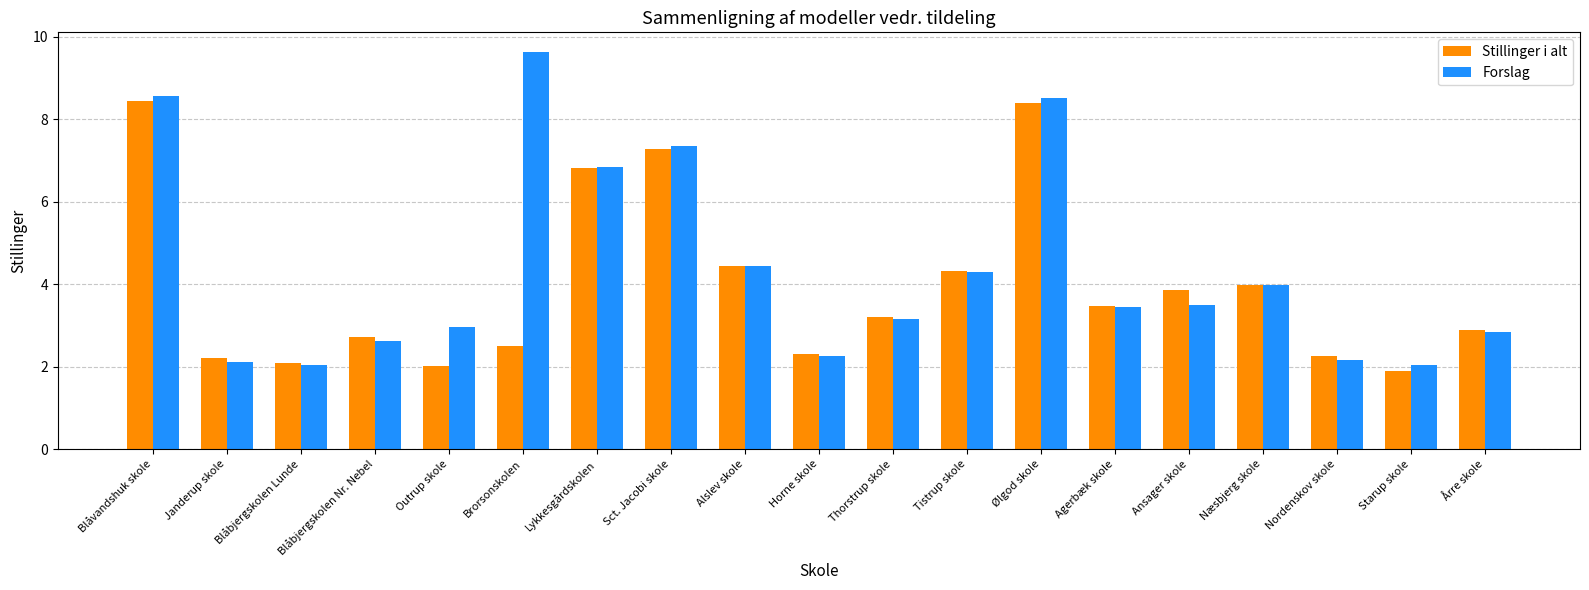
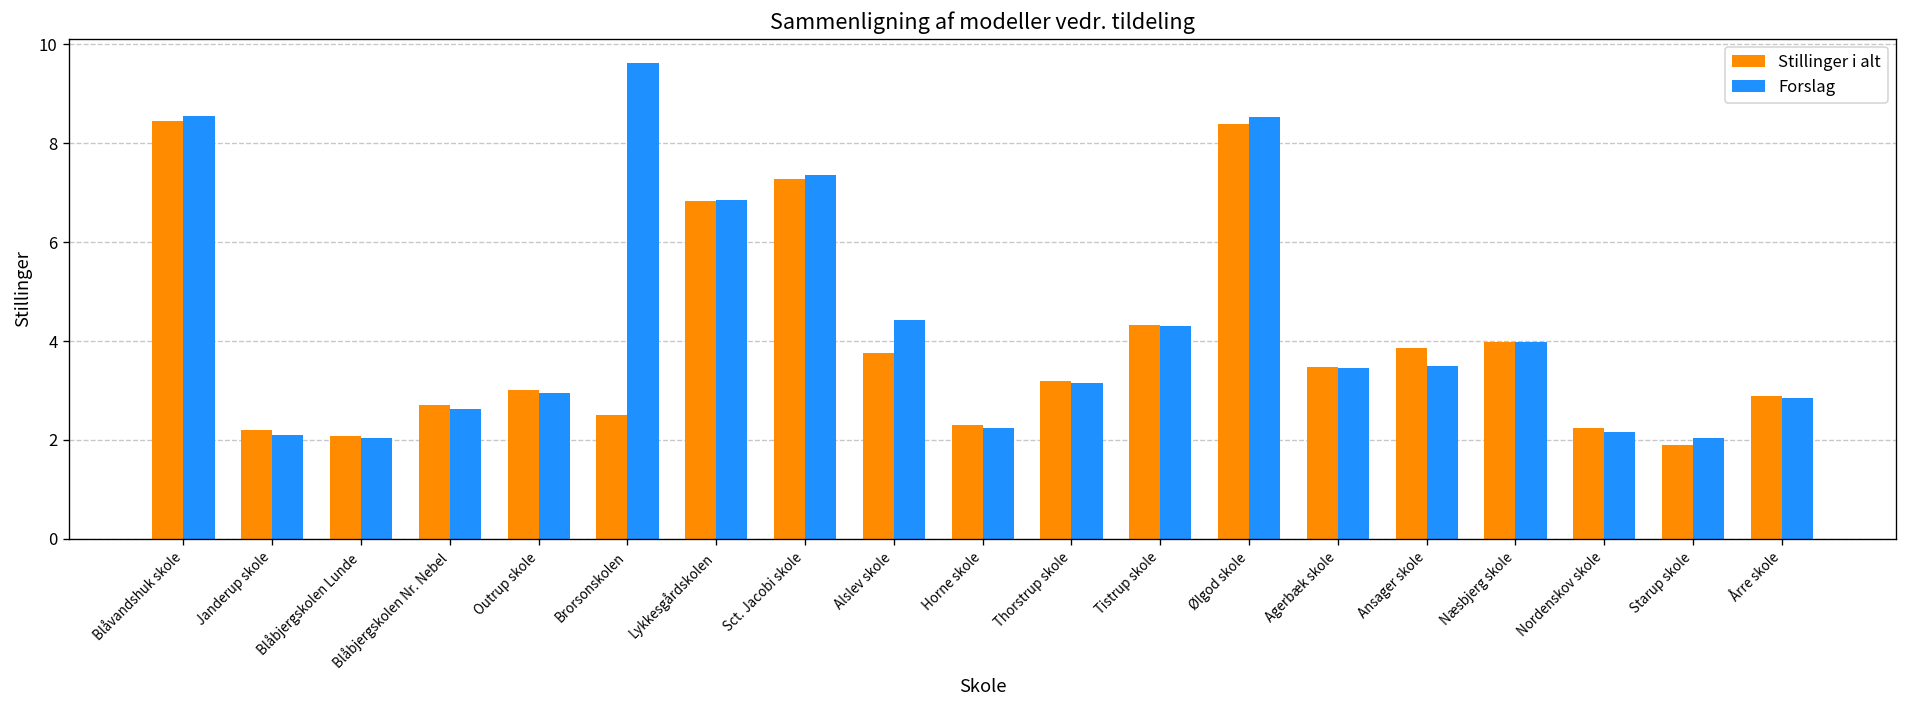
Stillinger i alt, Outrup skole: 2.0 -> 3.0
Stillinger i alt, Alslev skole: 4.4 -> 3.8
